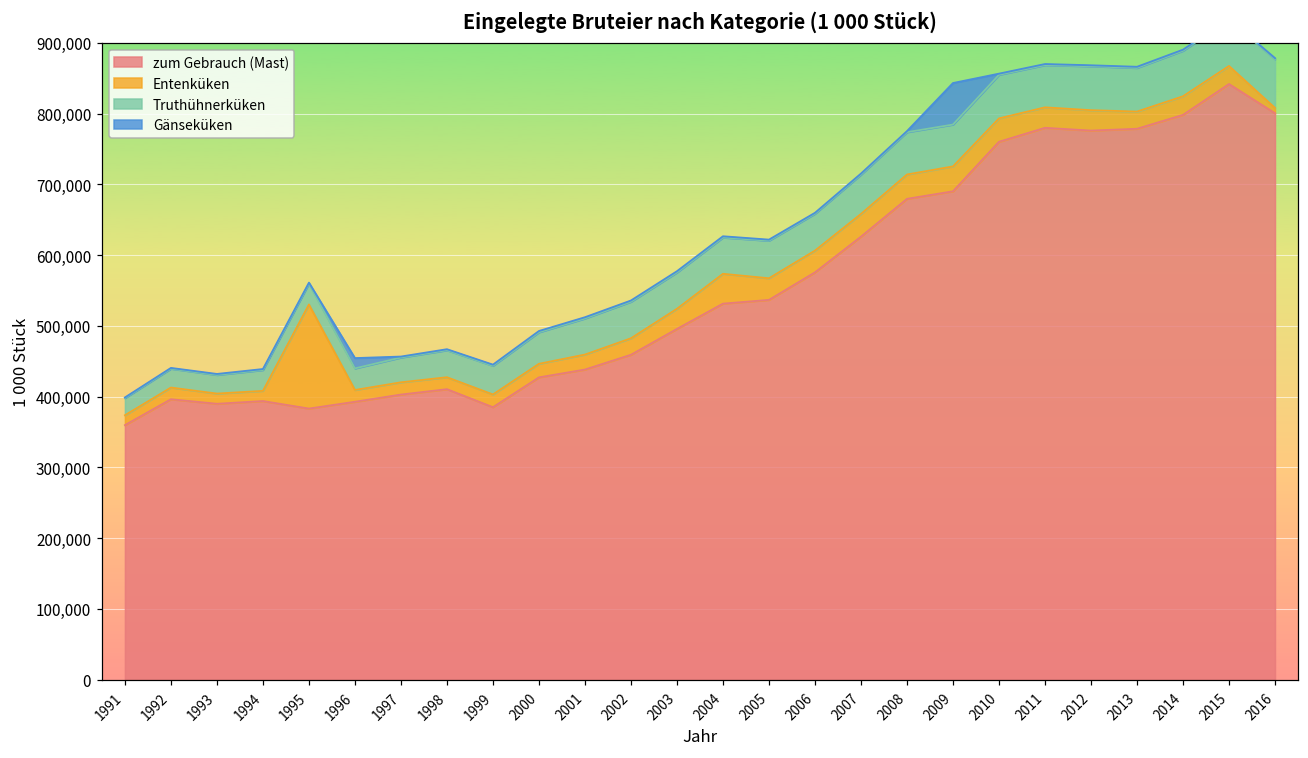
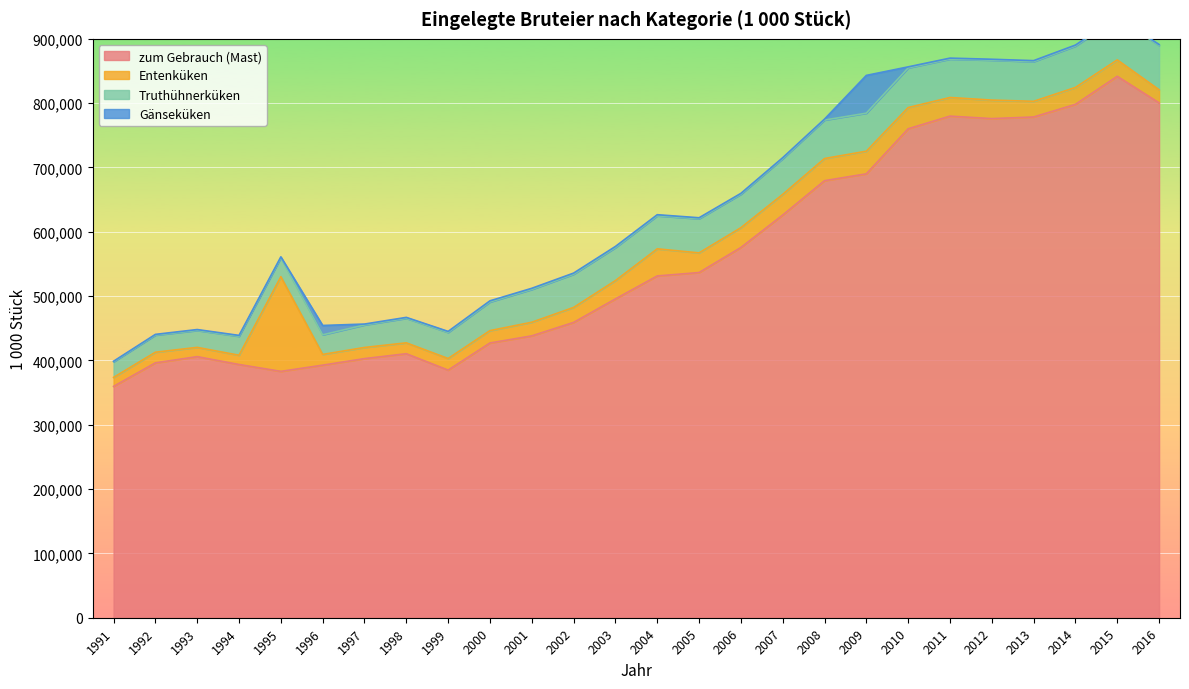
zum Gebrauch (Mast), 1993: 390,000 -> 410,000
Entenküken, 2016: 10,000 -> 20,000
